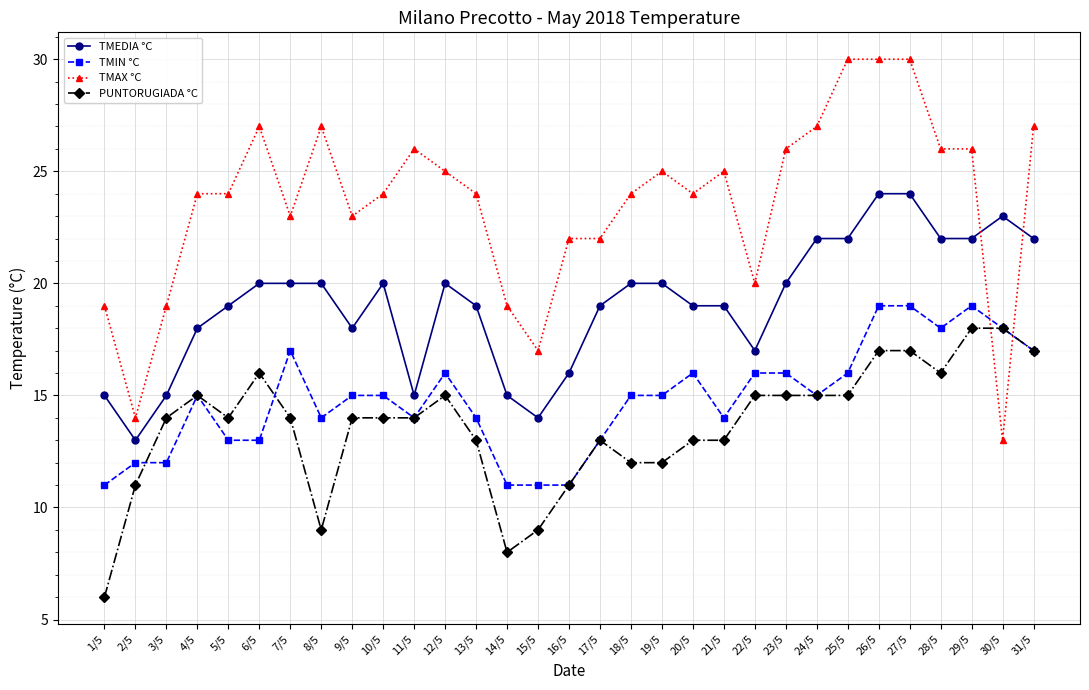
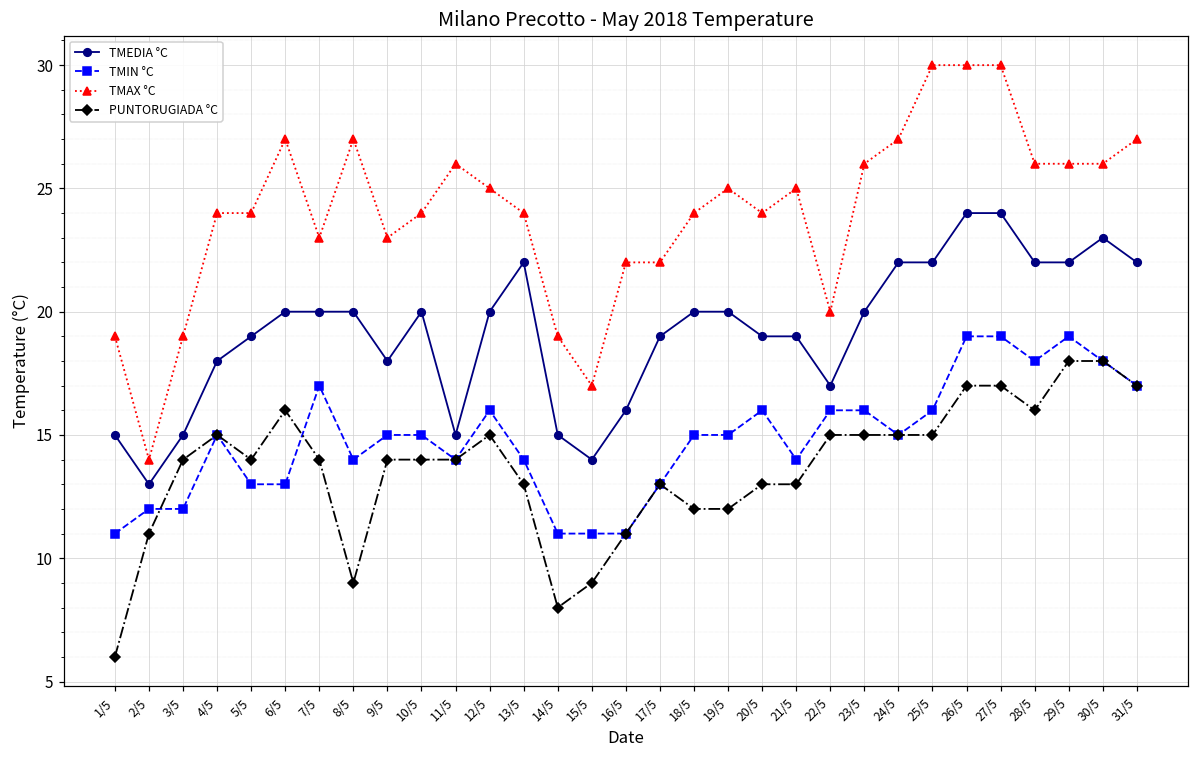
TMEDIA °C, 13/5: 19 -> 22
TMAX °C, 30/5: 13 -> 26
